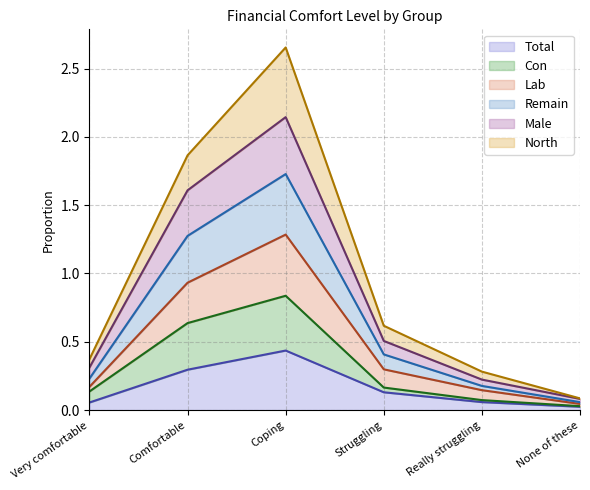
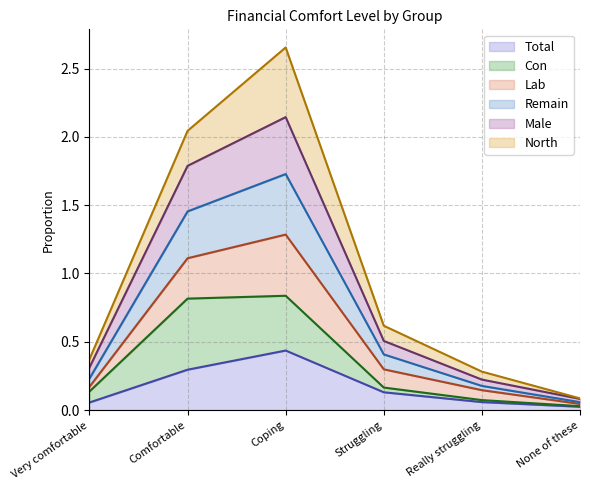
Con, Comfortable: 0.34 -> 0.52
